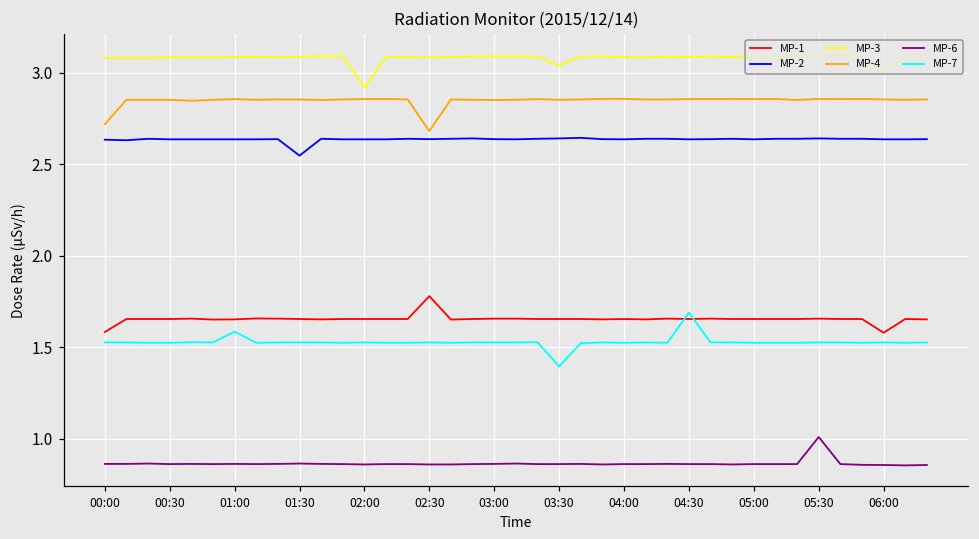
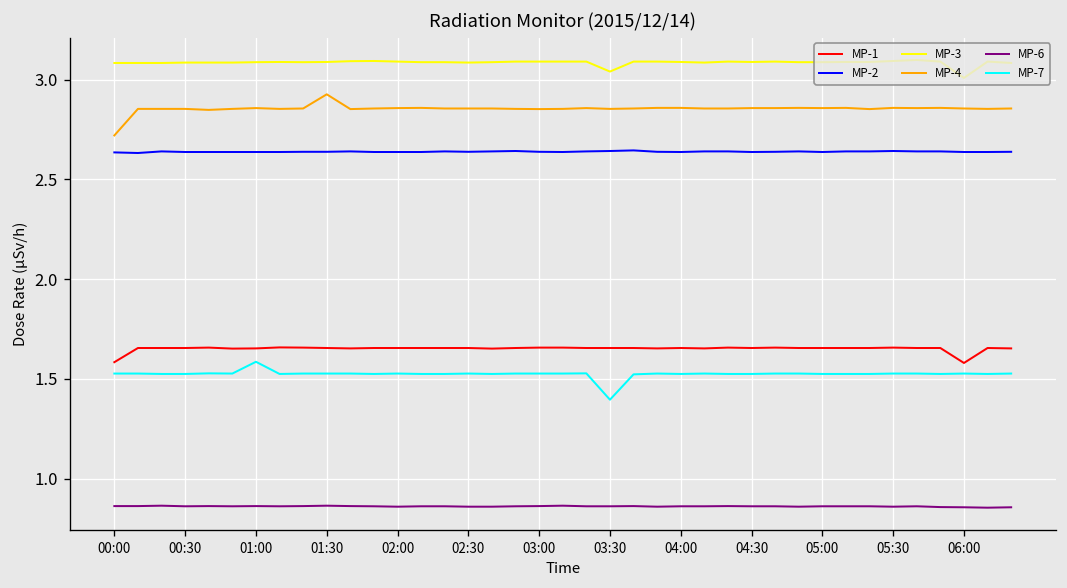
MP-2, 01:30: 2.55 -> 2.64
MP-4, 01:30: 2.86 -> 2.93
MP-3, 02:00: 2.92 -> 3.09
MP-1, 02:30: 1.78 -> 1.66
MP-4, 02:30: 2.68 -> 2.86
MP-7, 04:30: 1.69 -> 1.53
MP-6, 05:30: 1.01 -> 0.86
